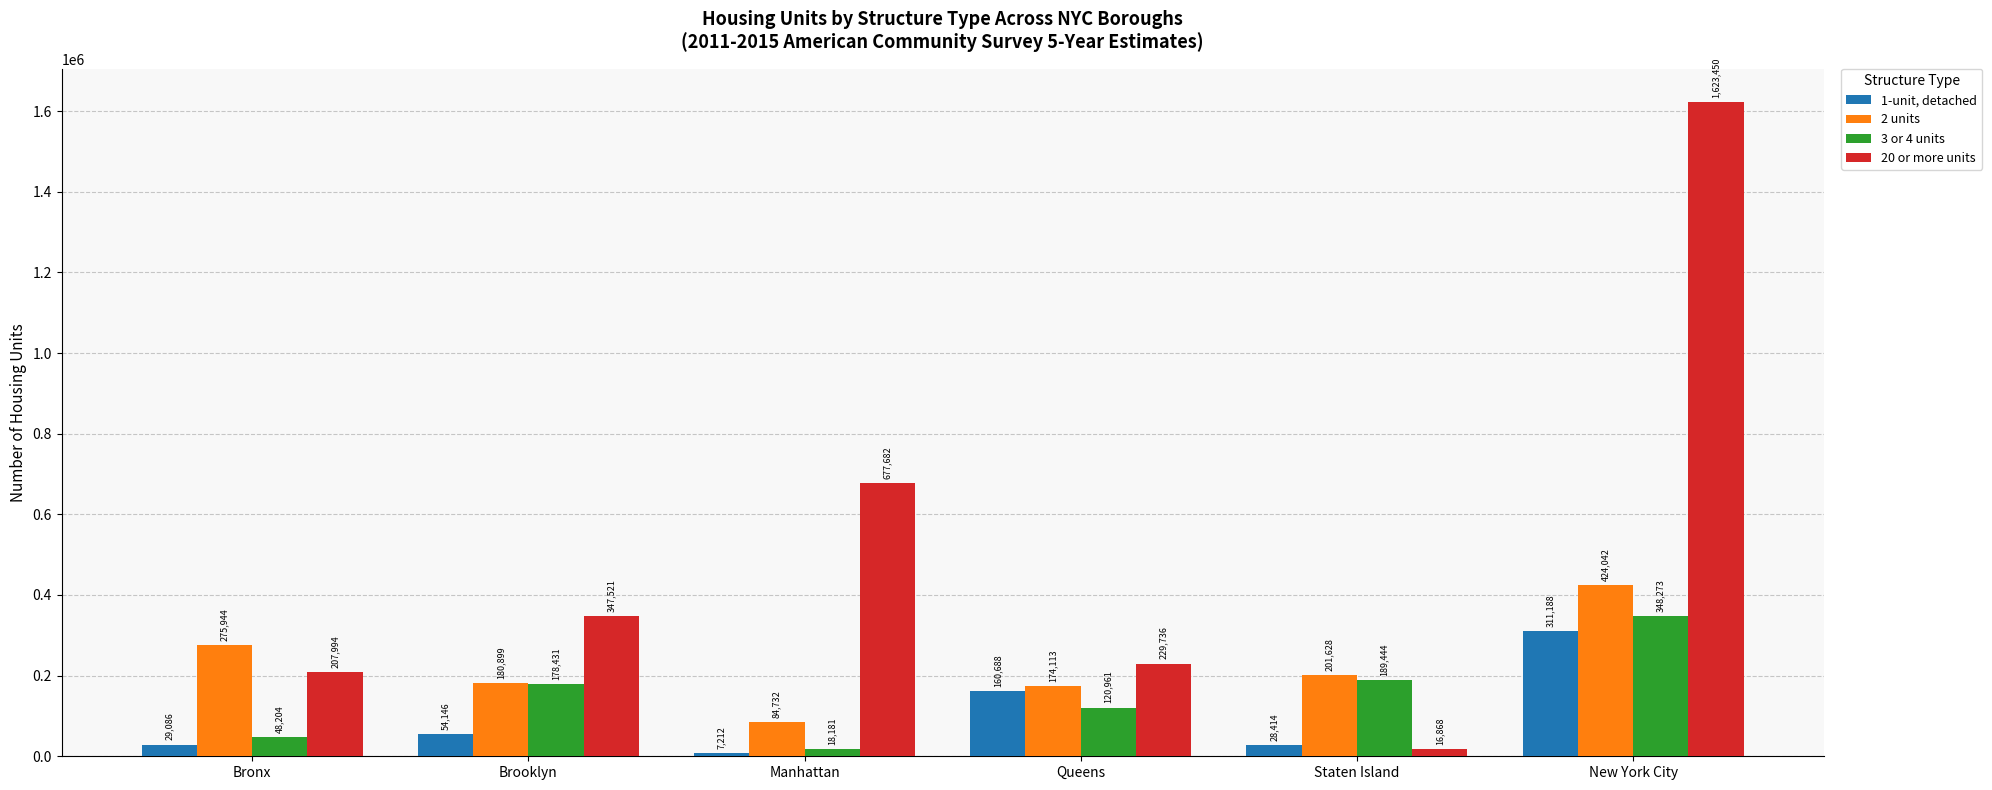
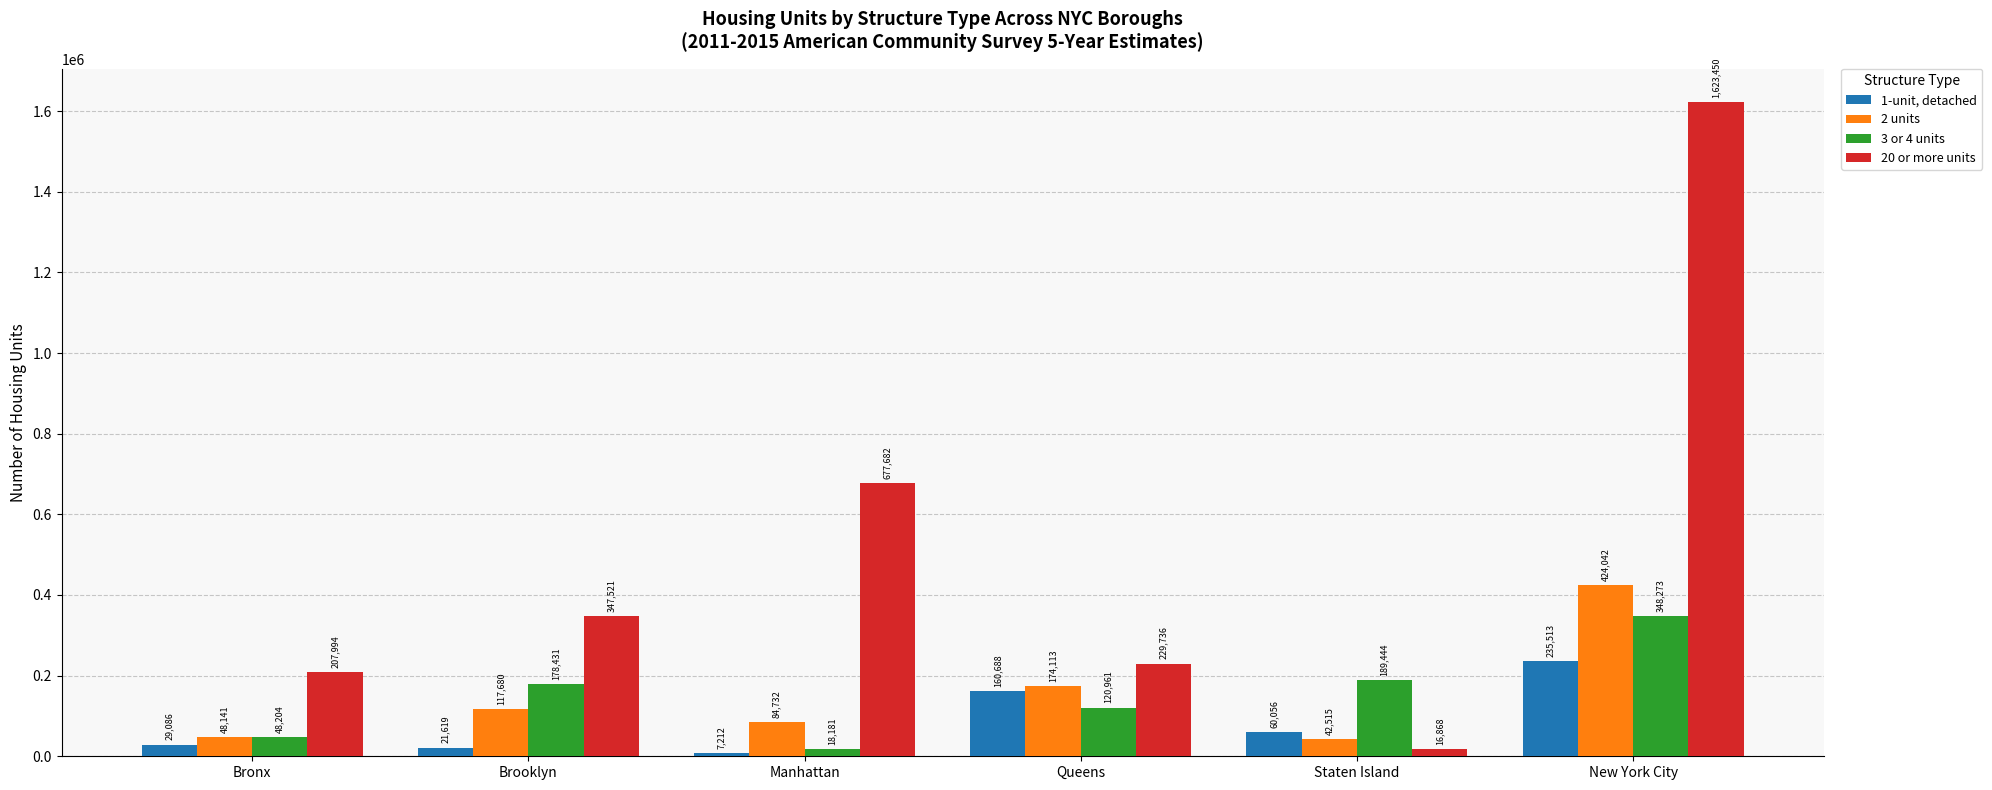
2 units, Bronx: 275,944 -> 48,141
1-unit, detached, Brooklyn: 54,146 -> 21,619
2 units, Brooklyn: 180,899 -> 117,680
1-unit, detached, Staten Island: 28,414 -> 60,056
2 units, Staten Island: 201,628 -> 42,515
1-unit, detached, New York City: 311,188 -> 235,513
